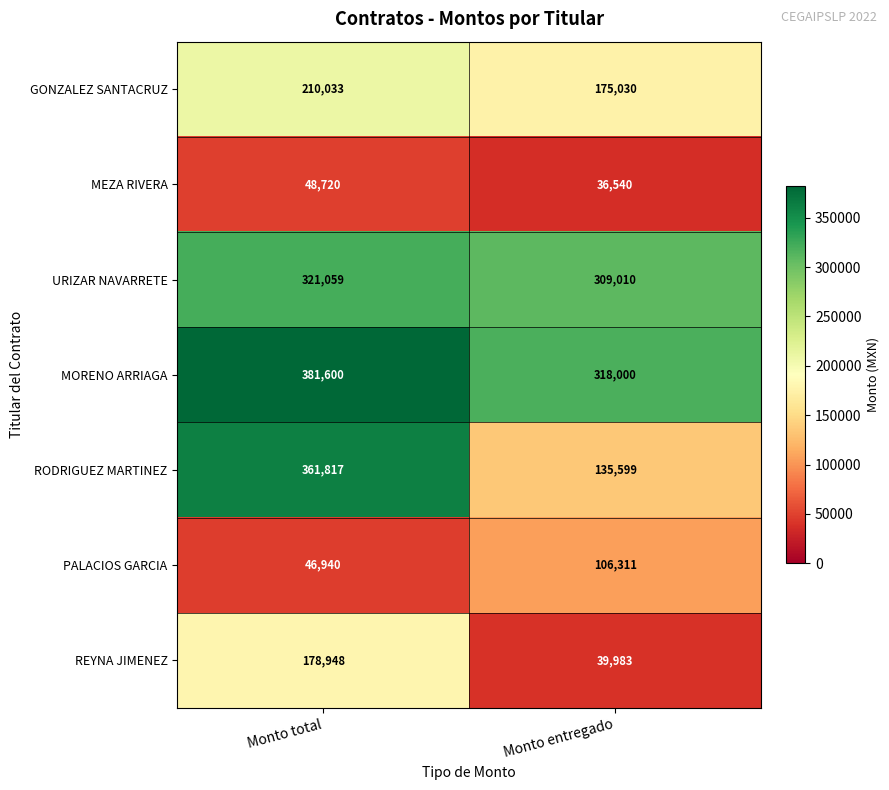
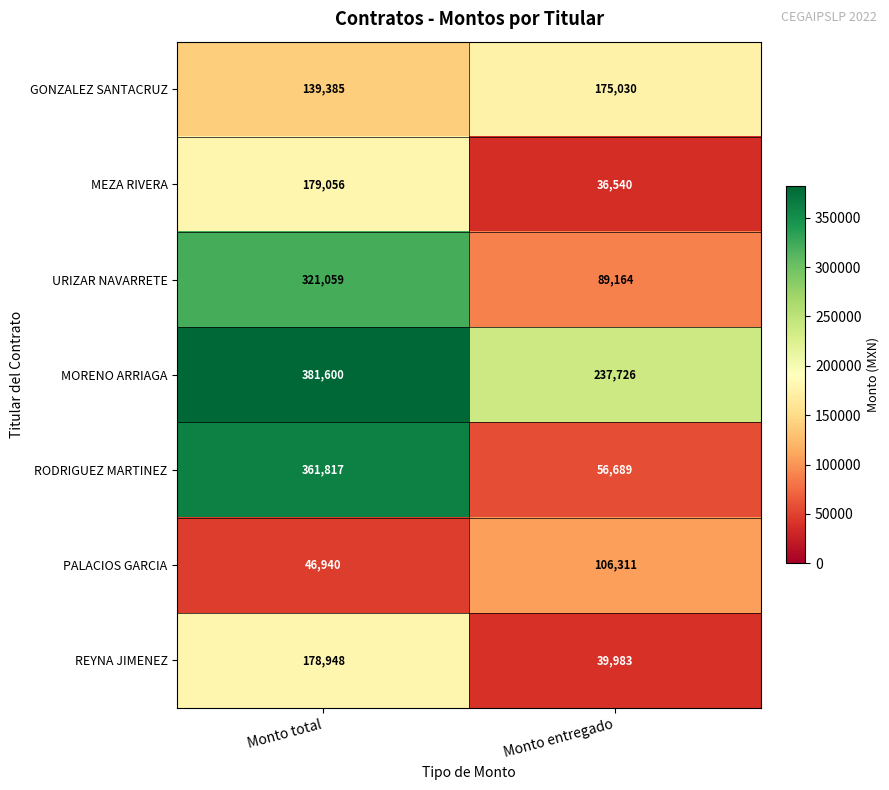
GONZALEZ SANTACRUZ, Monto total: 210,033 -> 139,385
MEZA RIVERA, Monto total: 48,720 -> 179,056
URIZAR NAVARRETE, Monto entregado: 309,010 -> 89,164
MORENO ARRIAGA, Monto entregado: 318,000 -> 237,726
RODRIGUEZ MARTINEZ, Monto entregado: 135,599 -> 56,689
